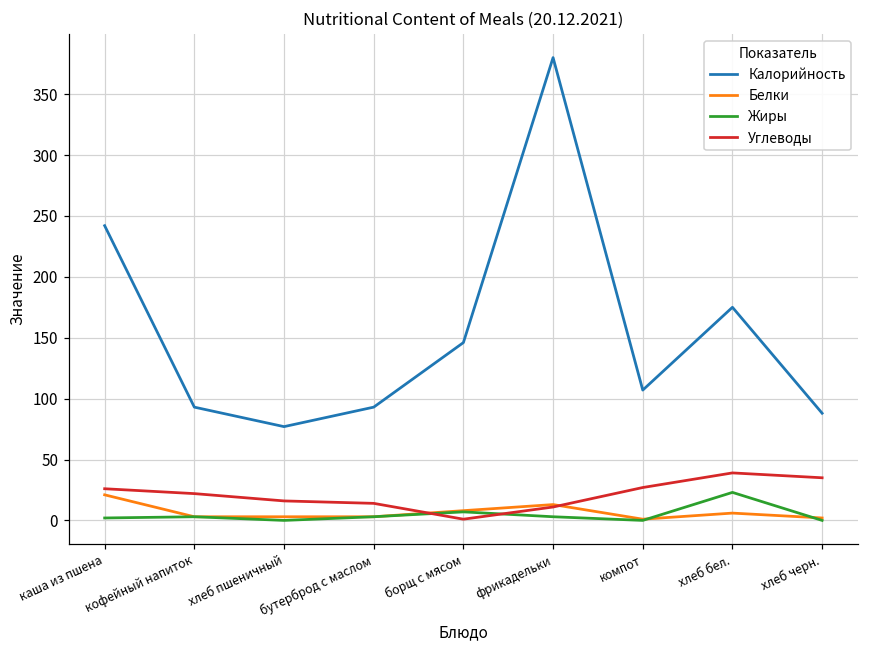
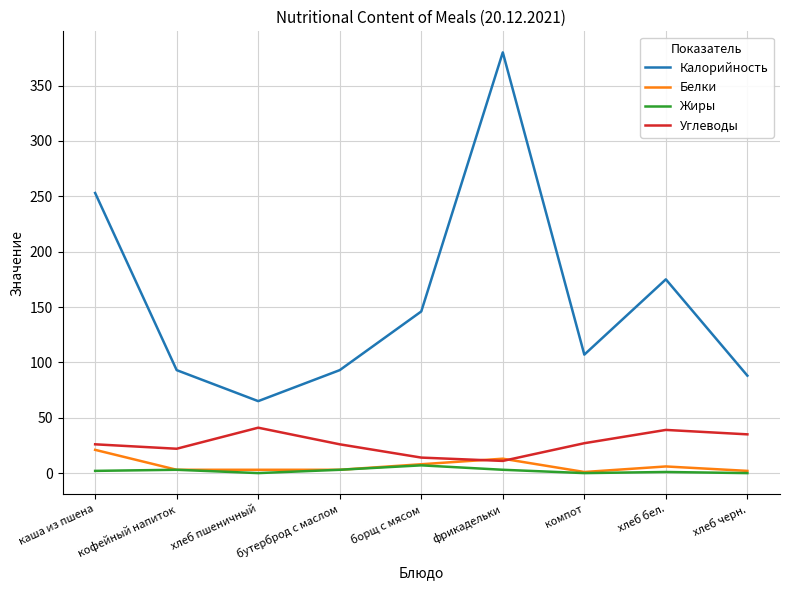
Калорийность, каша из пшена: 242 -> 253
Калорийность, хлеб пшеничный: 77 -> 65
Углеводы, хлеб пшеничный: 16 -> 41
Углеводы, бутерброд с маслом: 14 -> 26
Углеводы, борщ с мясом: 1 -> 14
Жиры, хлеб бел.: 23 -> 1
